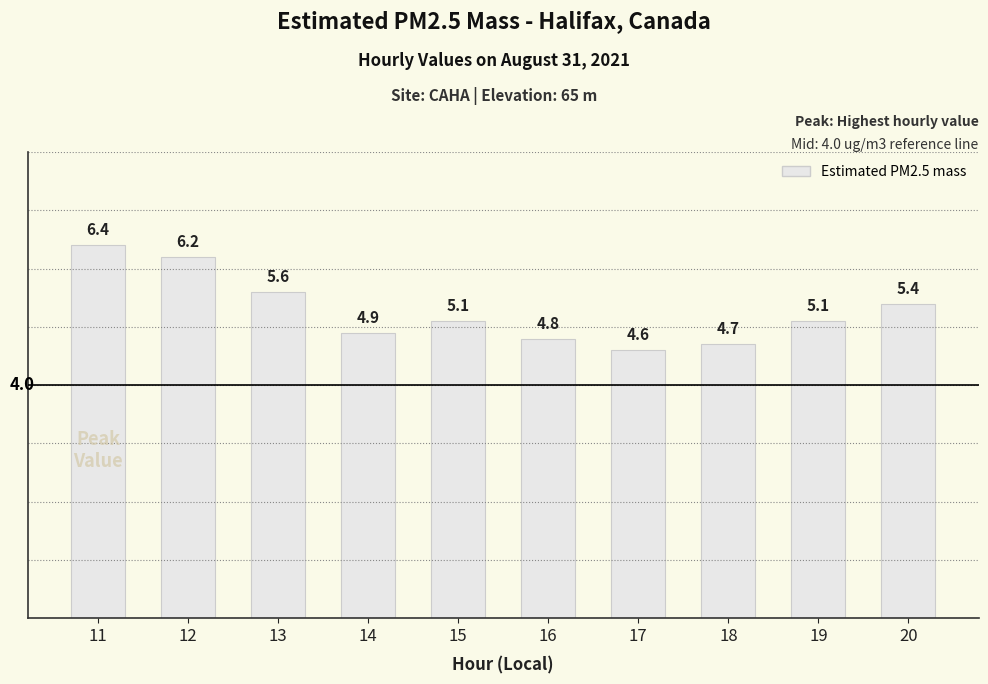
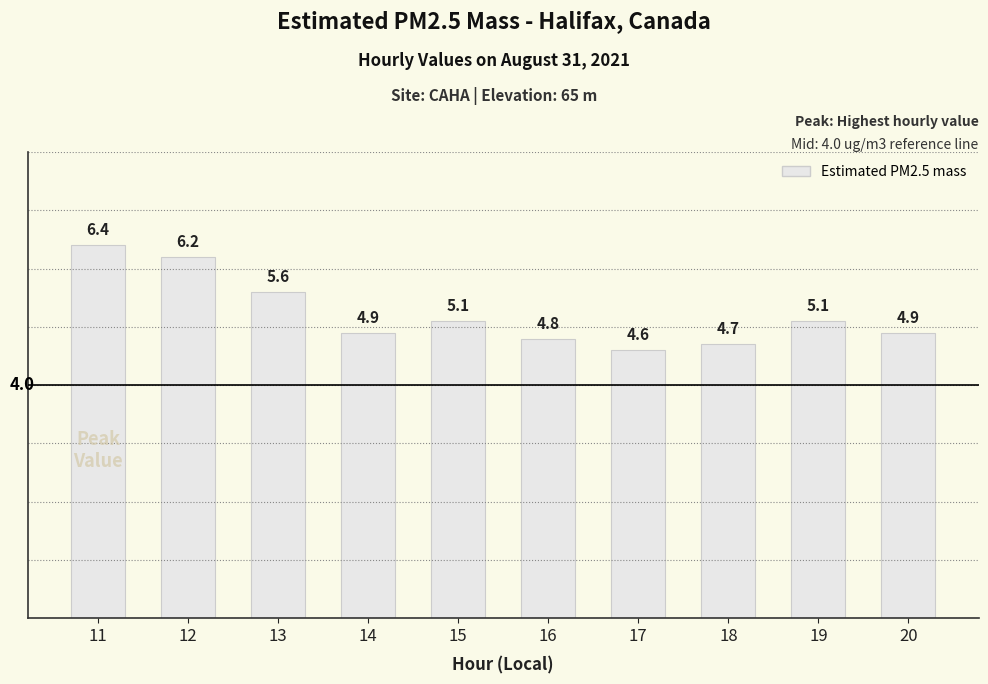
20: 5.4 -> 4.9
